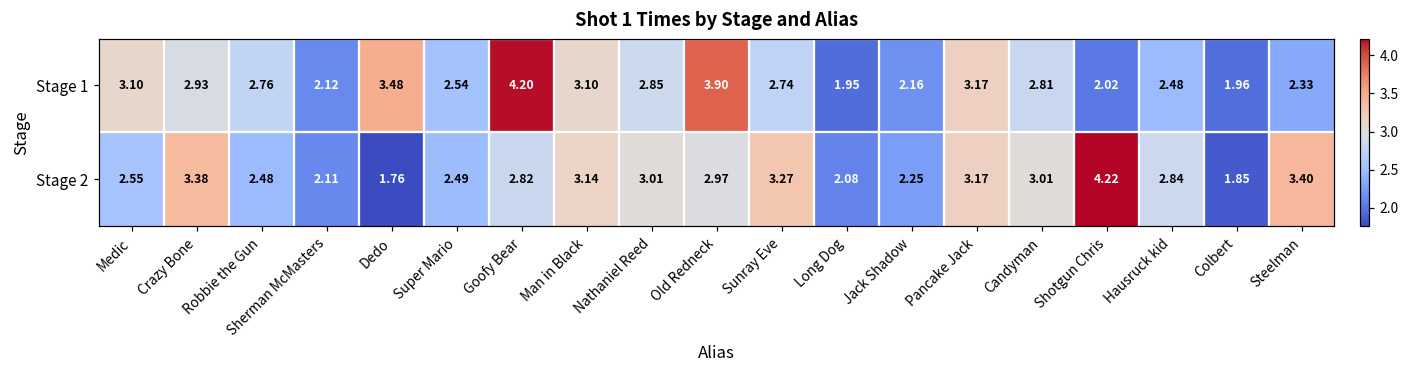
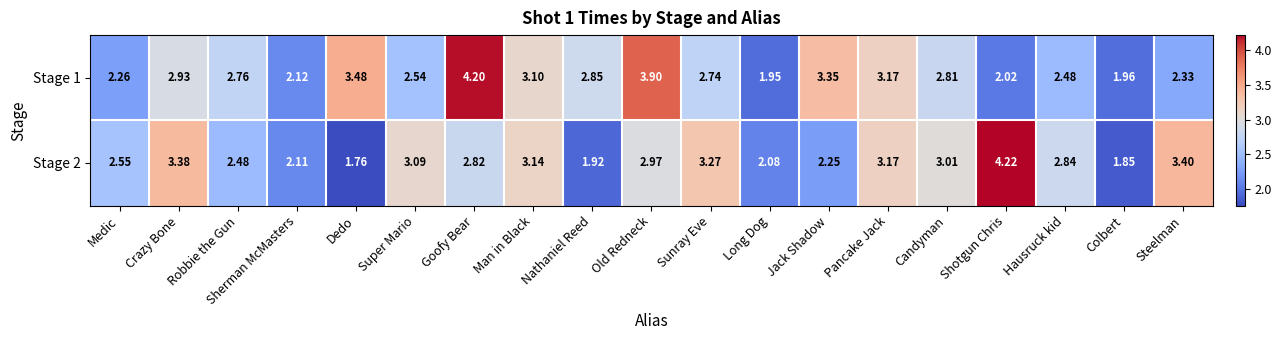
Stage 1, Medic: 3.10 -> 2.26
Stage 1, Jack Shadow: 2.16 -> 3.35
Stage 2, Super Mario: 2.49 -> 3.09
Stage 2, Nathaniel Reed: 3.01 -> 1.92
